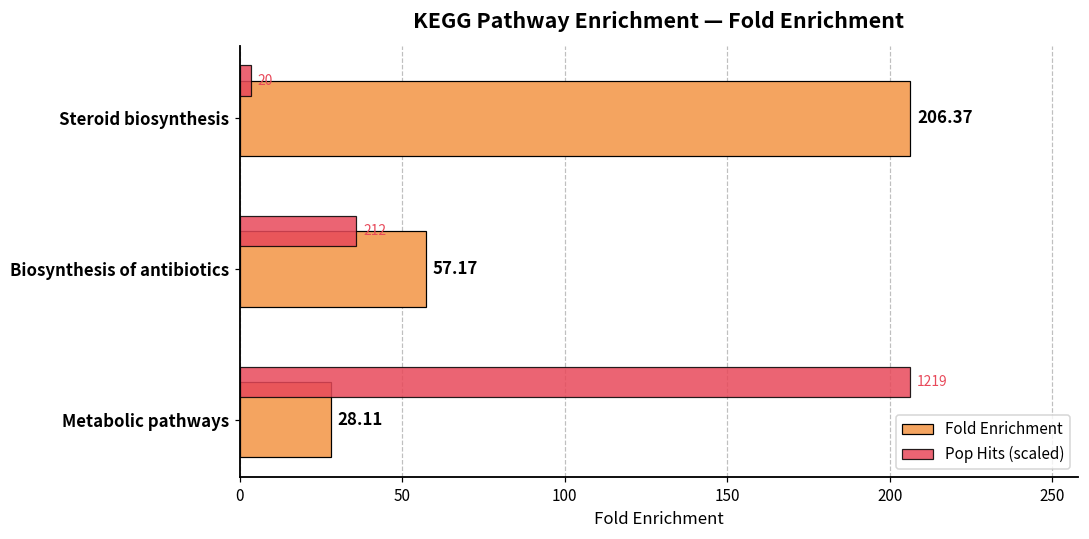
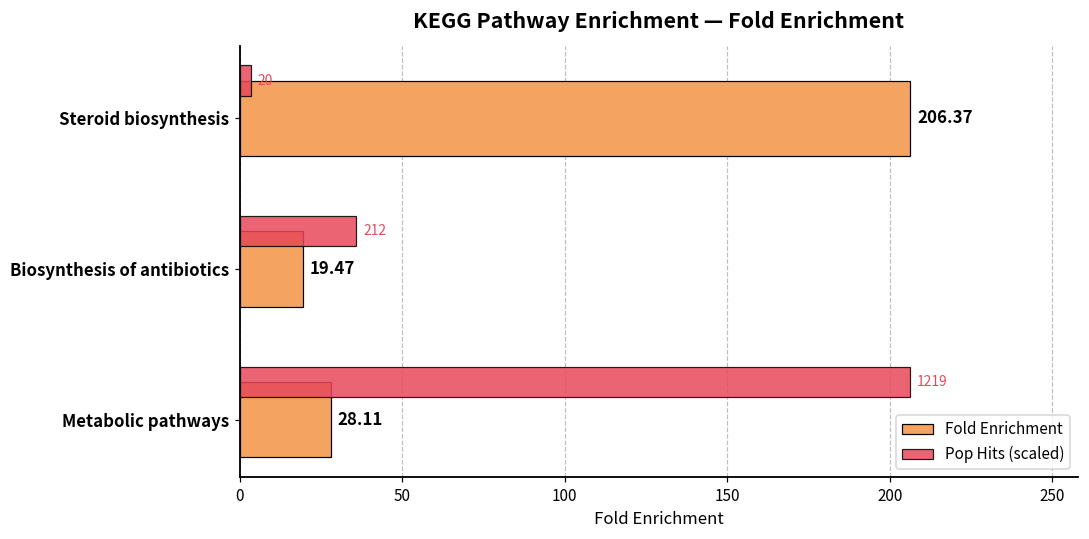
Fold Enrichment, Biosynthesis of antibiotics: 57.17 -> 19.47
